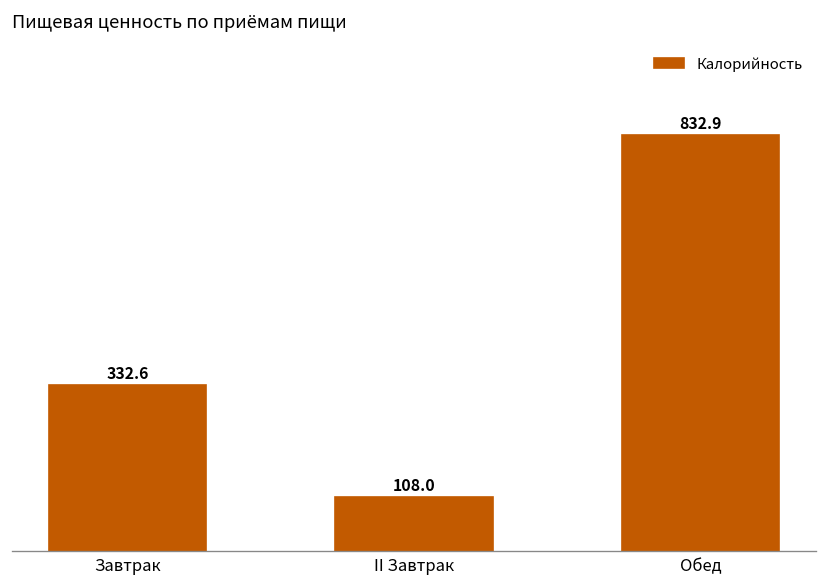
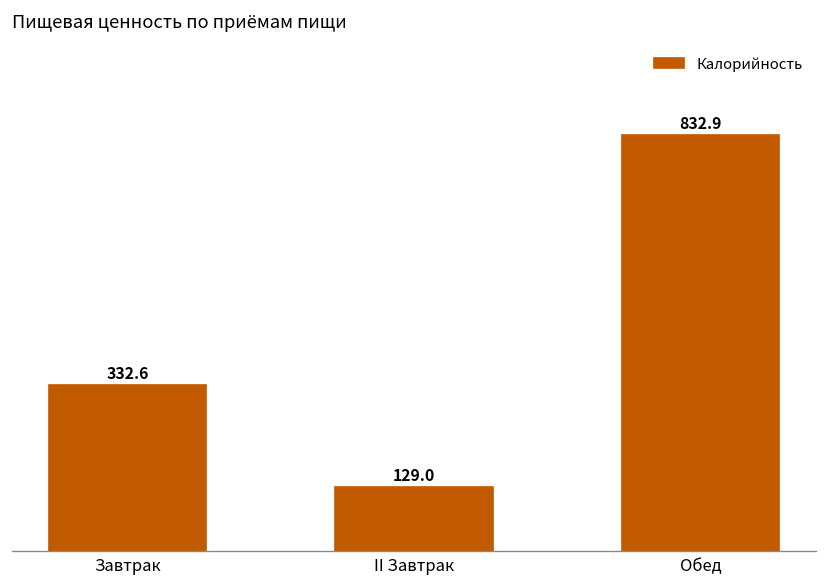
II Завтрак: 108.0 -> 129.0
